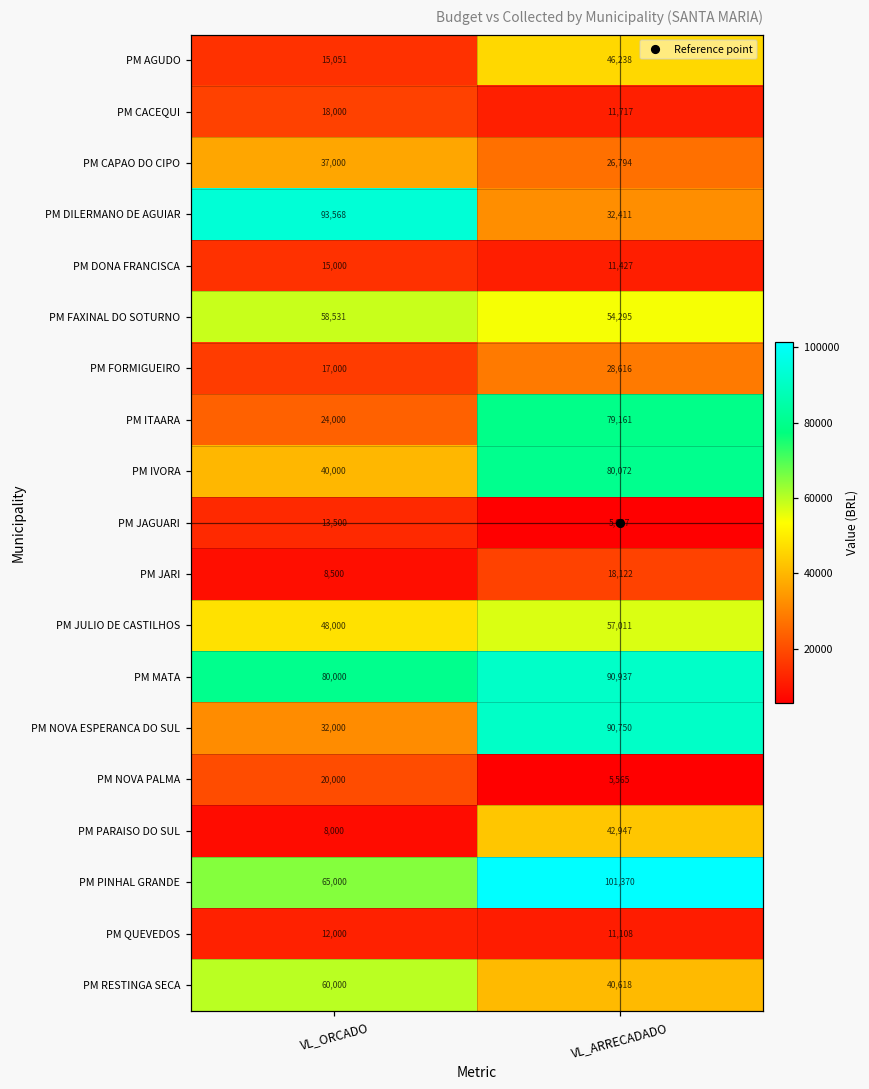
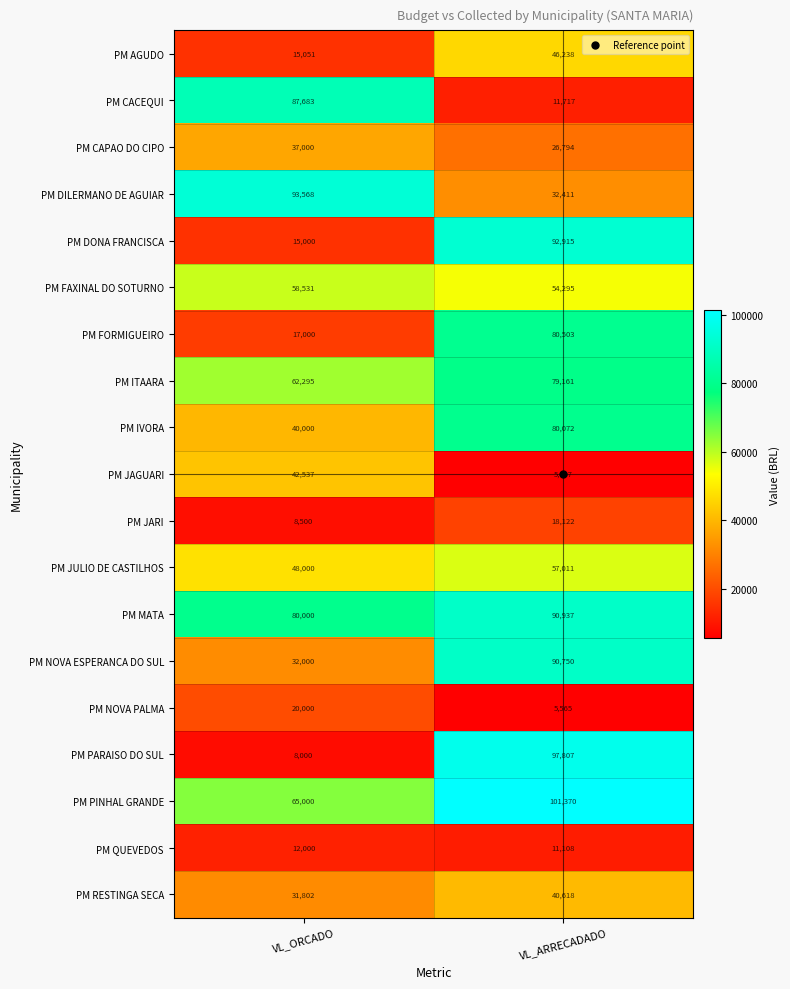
PM CACEQUI, VL_ORCADO: 18,000 -> 87,683
PM DONA FRANCISCA, VL_ARRECADADO: 11,427 -> 92,915
PM FORMIGUEIRO, VL_ARRECADADO: 28,616 -> 80,503
PM ITAARA, VL_ORCADO: 24,000 -> 62,295
PM JAGUARI, VL_ORCADO: 13,500 -> 42,537
PM PARAISO DO SUL, VL_ARRECADADO: 42,947 -> 97,807
PM RESTINGA SECA, VL_ORCADO: 60,000 -> 31,802
